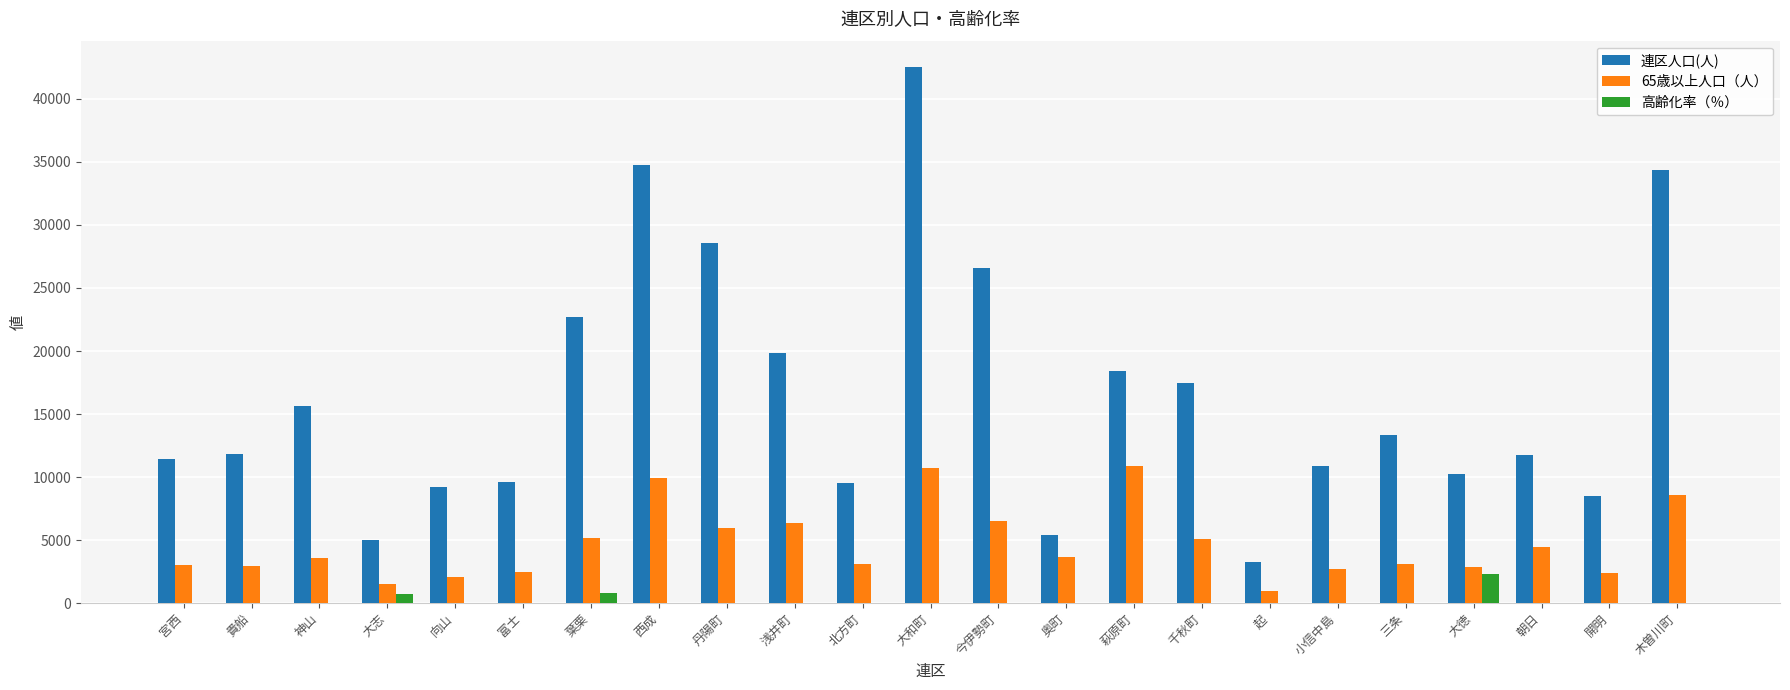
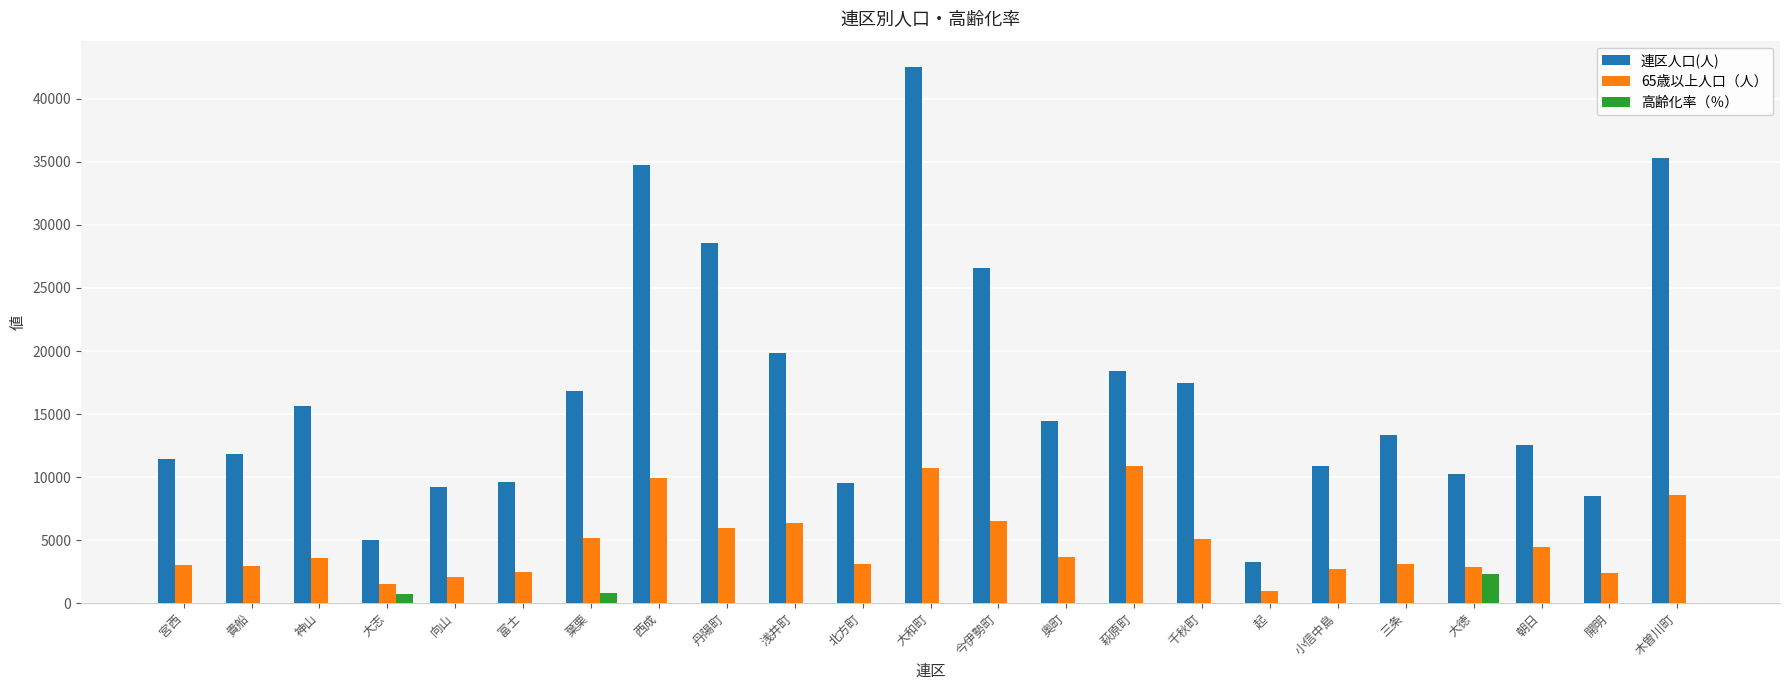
連区人口(人), 葉栗: 22700 -> 16800
連区人口(人), 奥町: 5400 -> 14400
連区人口(人), 朝日: 11800 -> 12600
連区人口(人), 木曽川町: 34400 -> 35300
